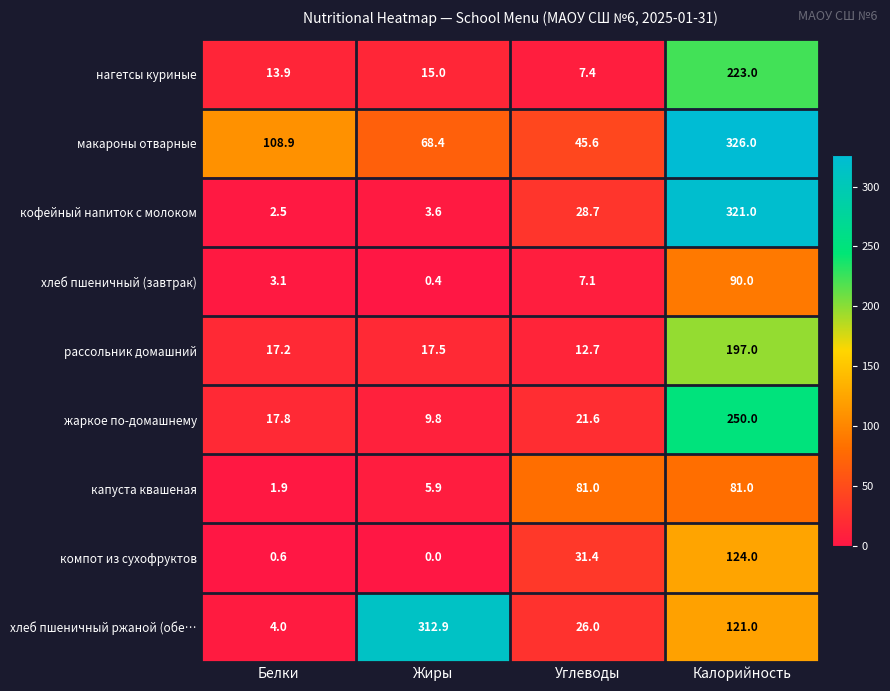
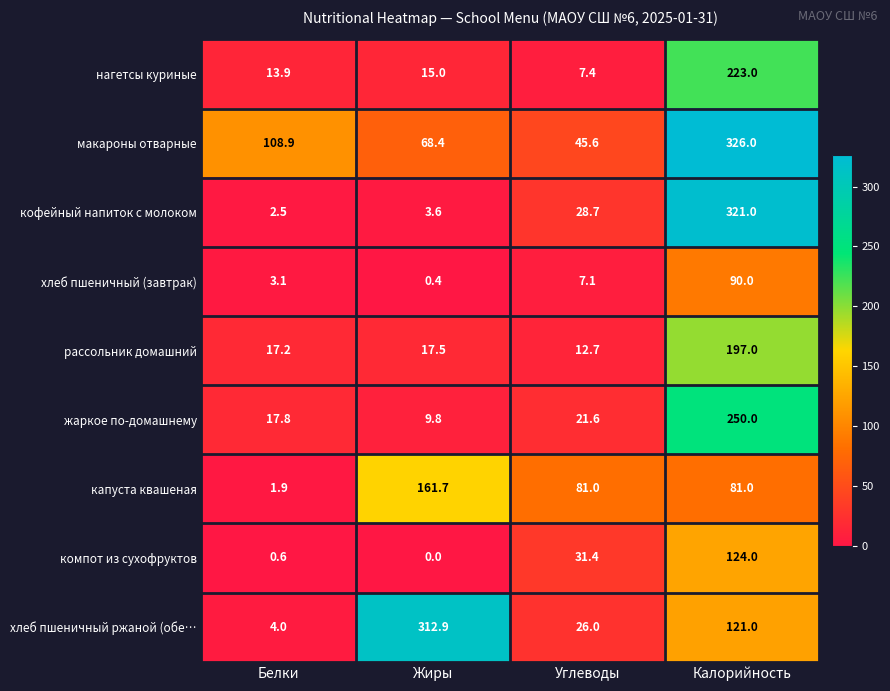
капуста квашеная, Жиры: 5.9 -> 161.7
